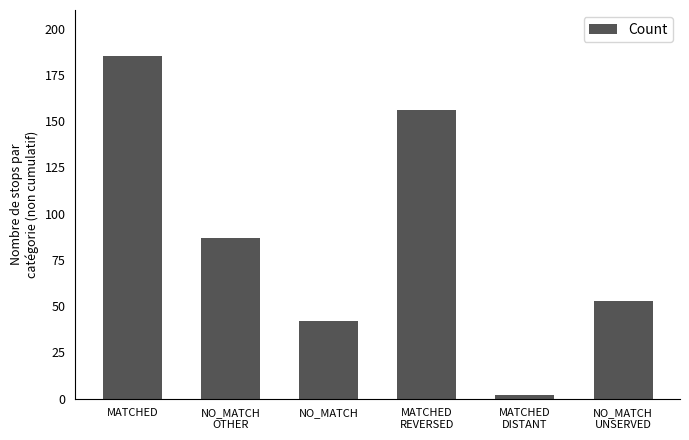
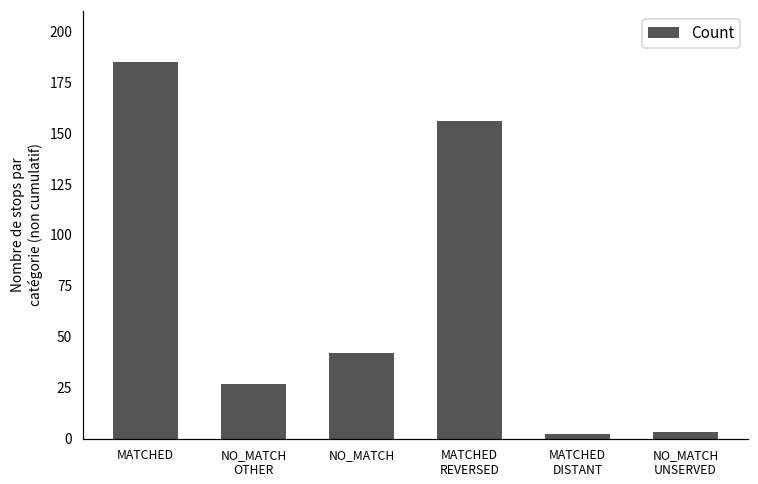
NO_MATCH OTHER: 87 -> 27
NO_MATCH UNSERVED: 53 -> 3
